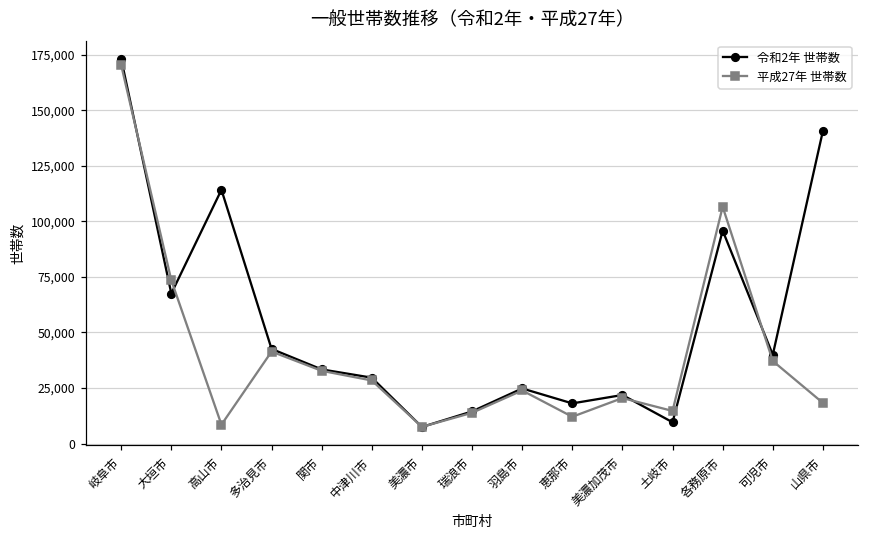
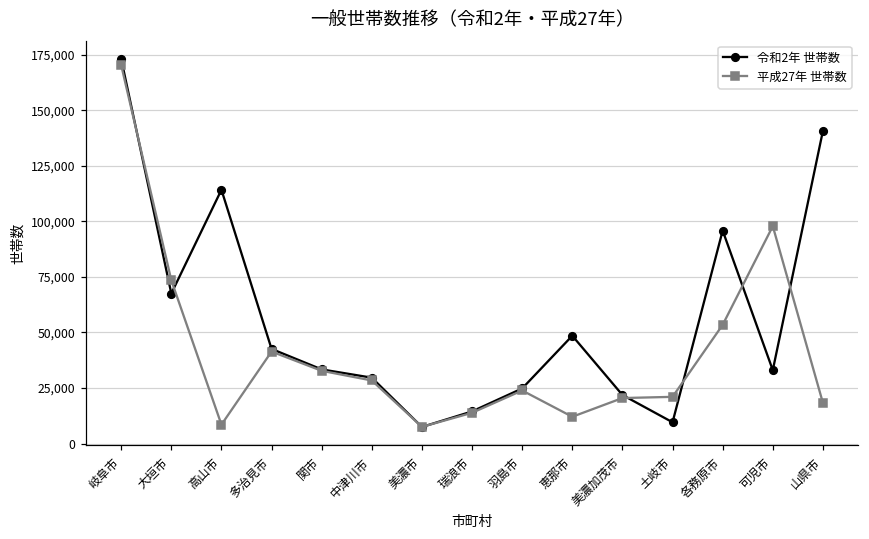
令和2年 世帯数, 恵那市: 18,000 -> 49,000
平成27年 世帯数, 土岐市: 15,000 -> 21,000
平成27年 世帯数, 各務原市: 107,000 -> 53,000
令和2年 世帯数, 可児市: 40,000 -> 33,000
平成27年 世帯数, 可児市: 37,000 -> 98,000
